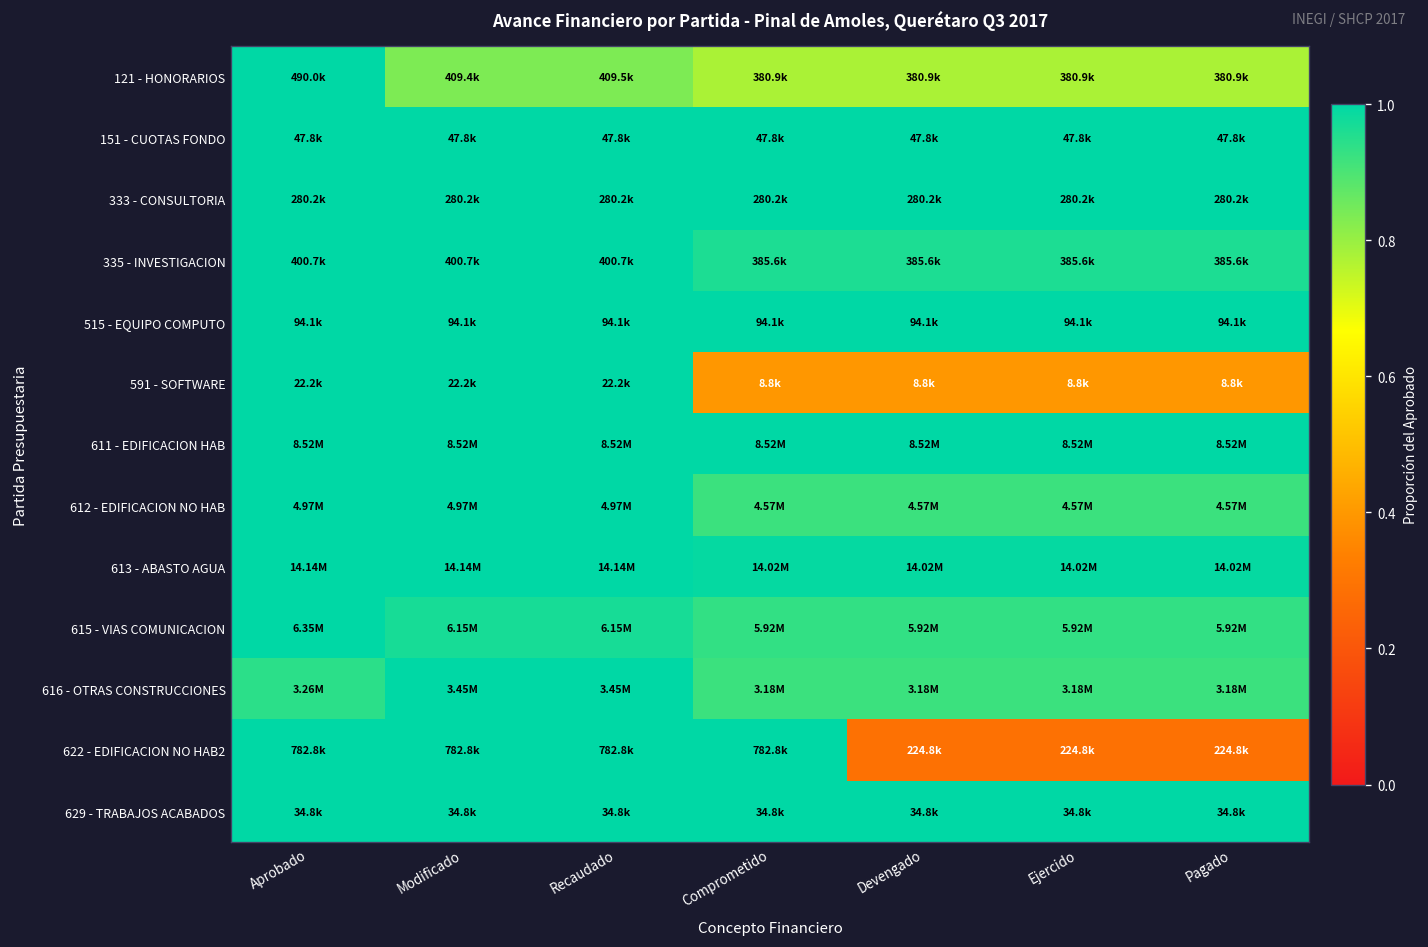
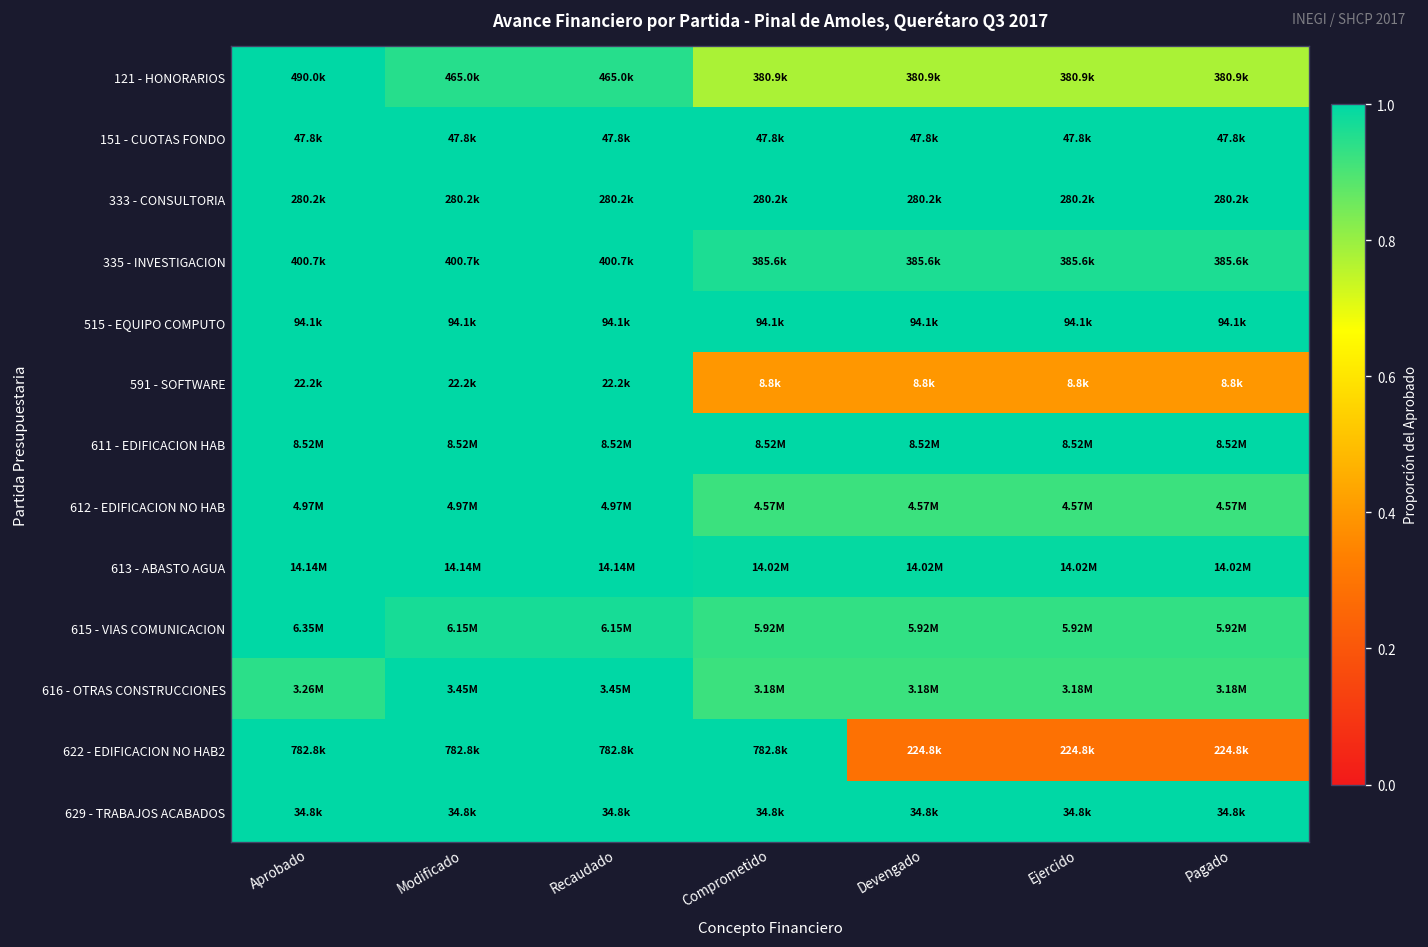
121 - HONORARIOS, Modificado: 409.4k -> 465.0k
121 - HONORARIOS, Recaudado: 409.5k -> 465.0k
